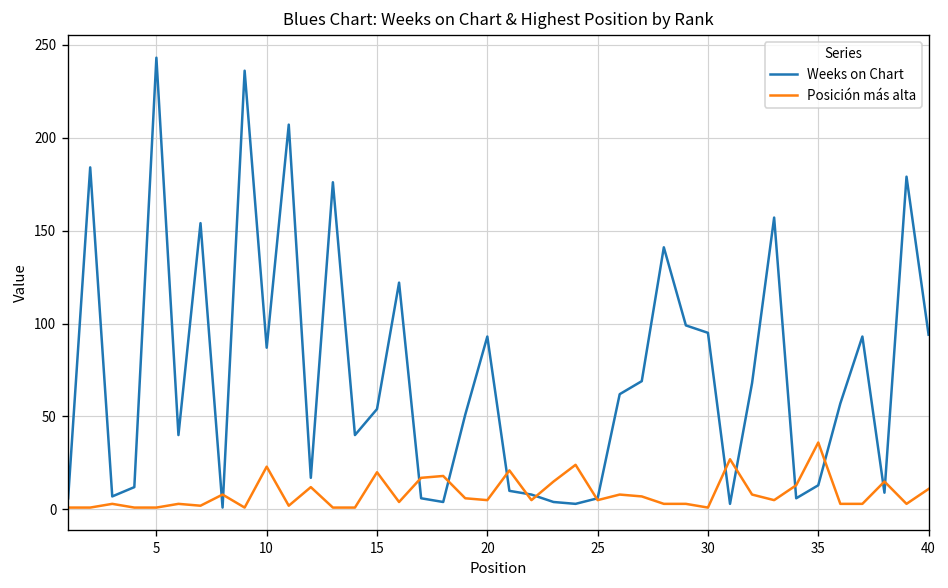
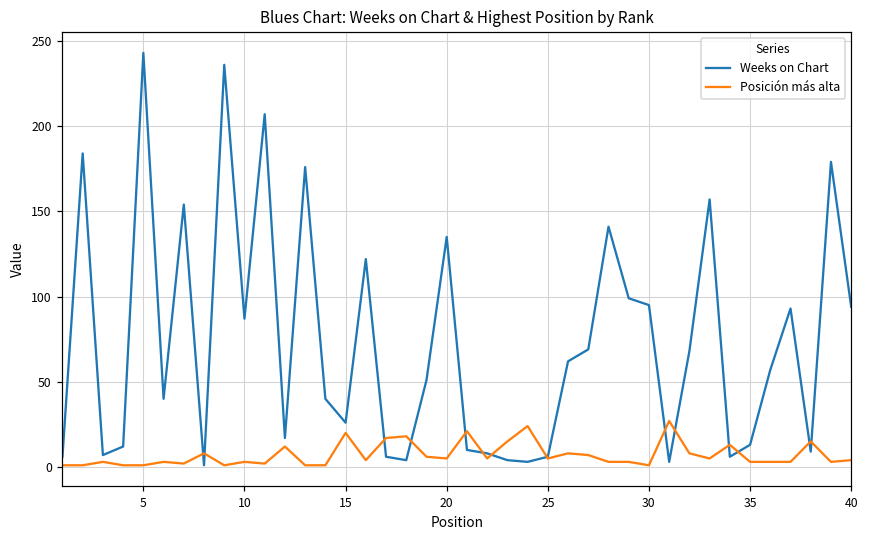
Posición más alta, 10: 23 -> 3
Weeks on Chart, 15: 54 -> 26
Weeks on Chart, 20: 93 -> 135
Posición más alta, 35: 36 -> 3
Posición más alta, 40: 11 -> 4
